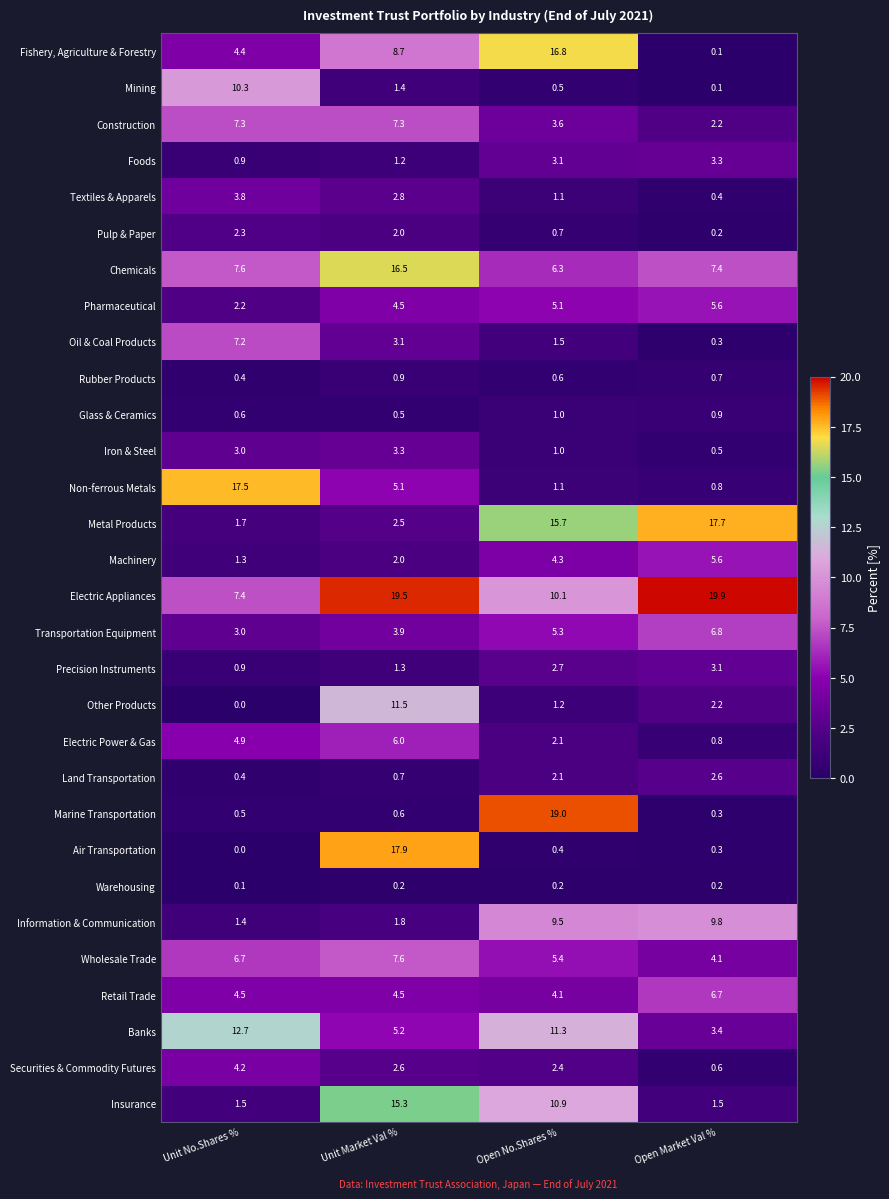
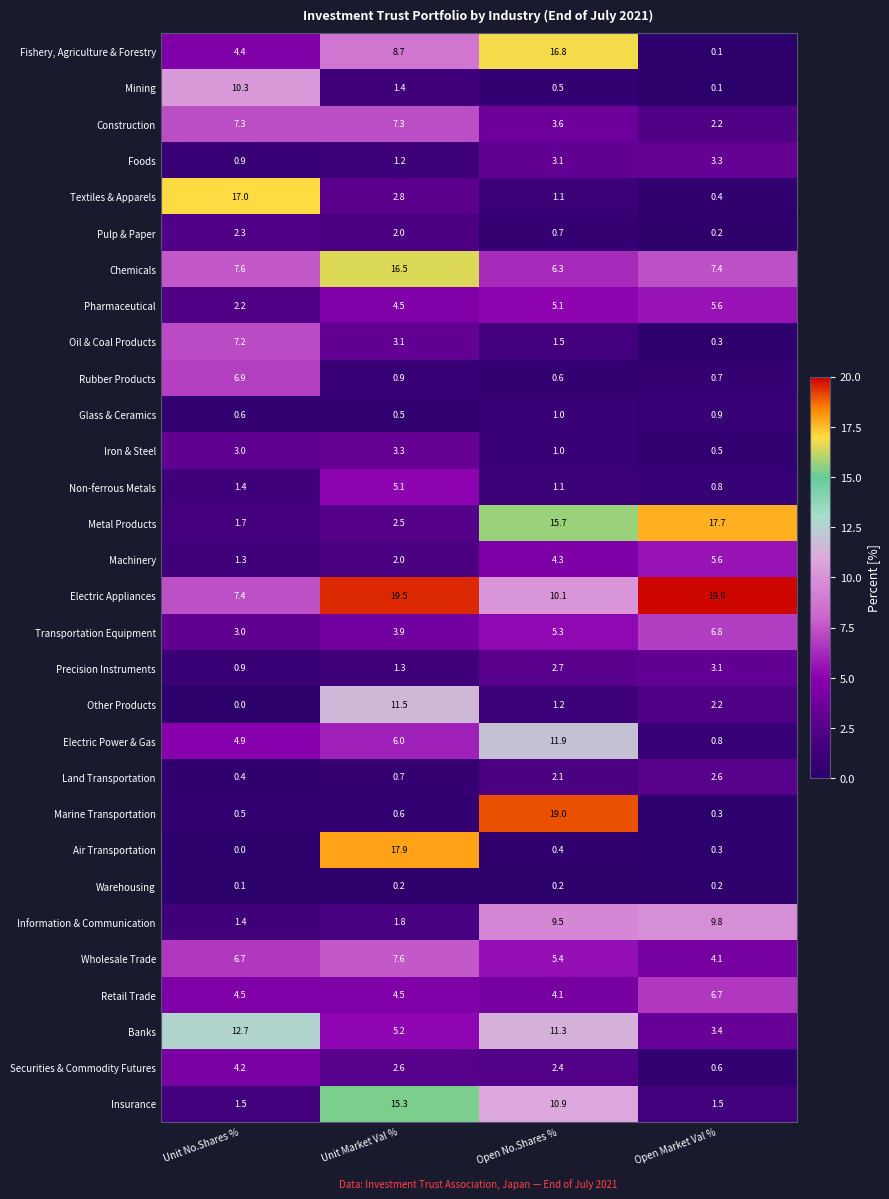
Textiles & Apparels, Unit No.Shares %: 3.8 -> 17.0
Rubber Products, Unit No.Shares %: 0.4 -> 6.9
Non-ferrous Metals, Unit No.Shares %: 17.5 -> 1.4
Electric Power & Gas, Open No.Shares %: 2.1 -> 11.9
